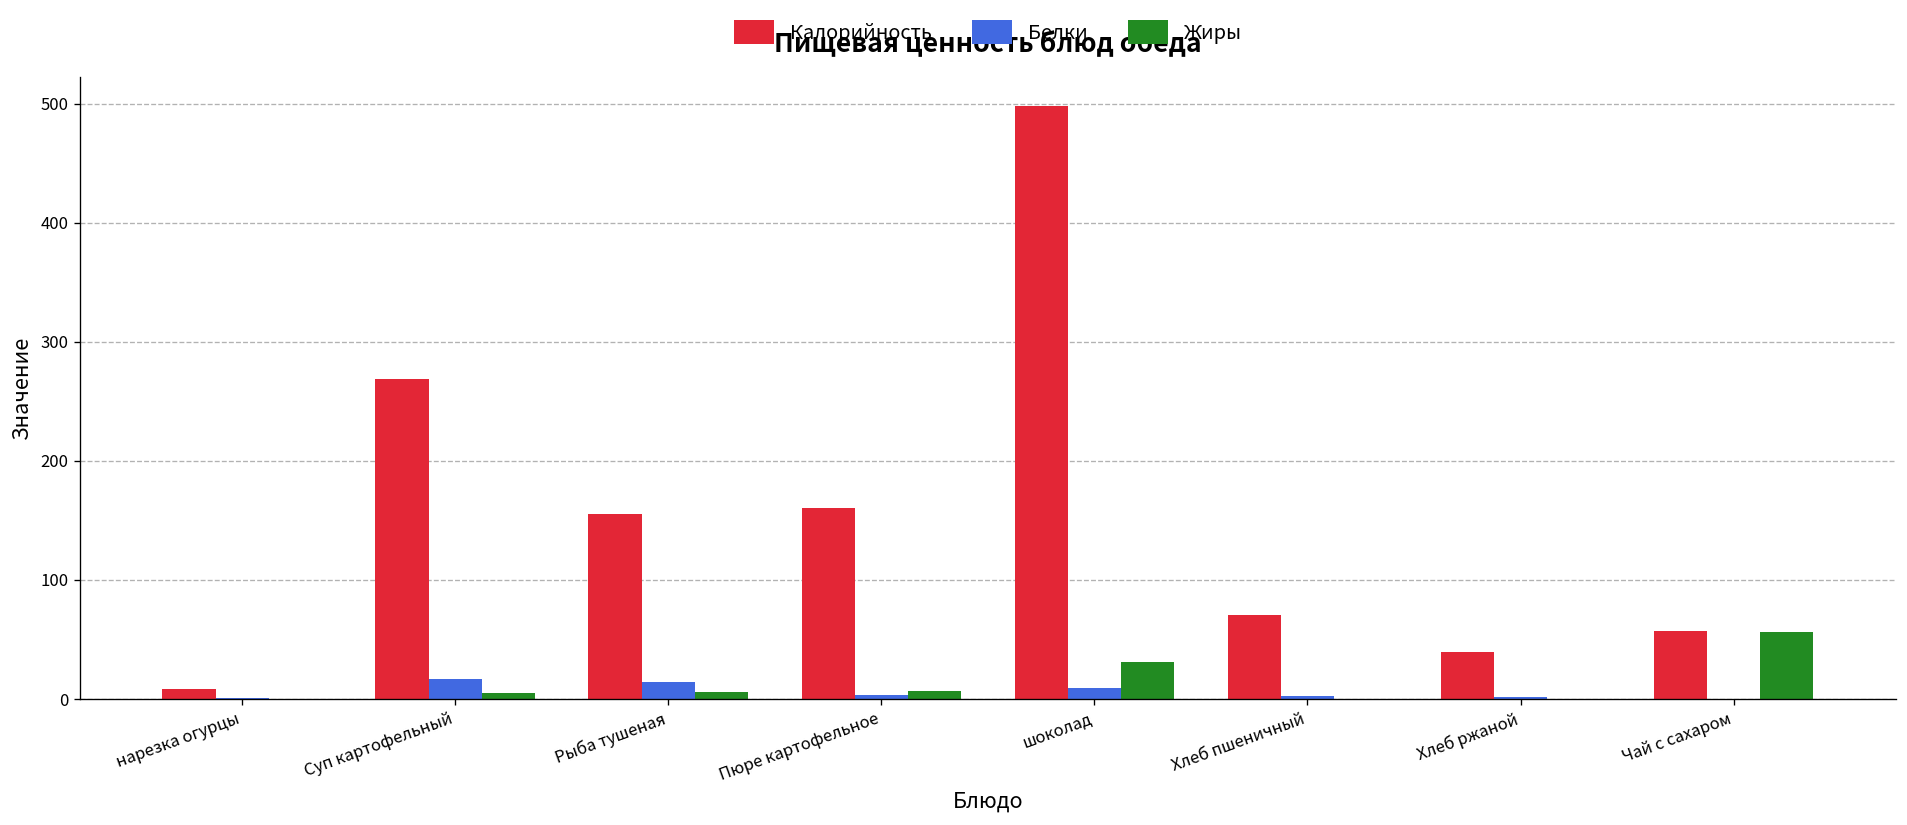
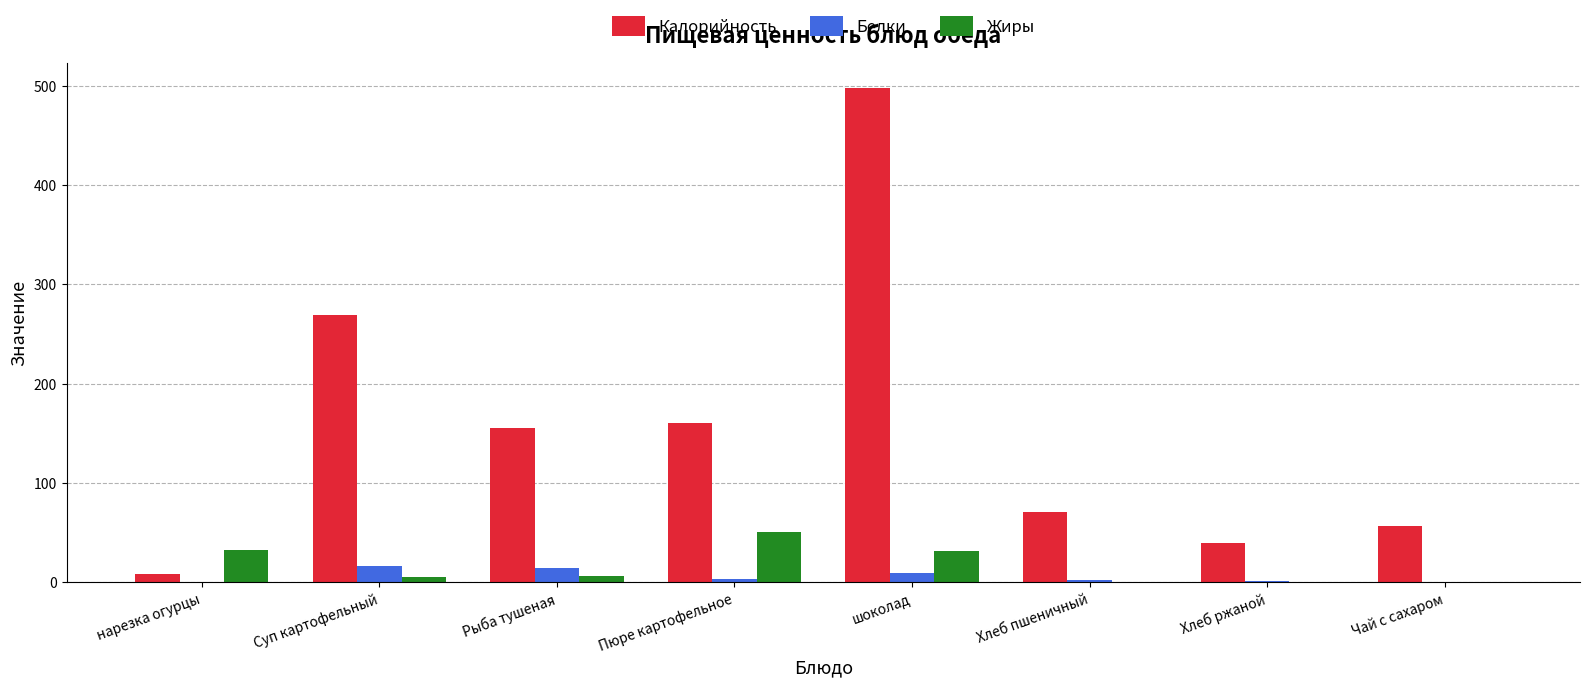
Жиры, нарезка огурцы: 0 -> 30
Жиры, Пюре картофельное: 10 -> 50
Жиры, Чай с сахаром: 60 -> 0
